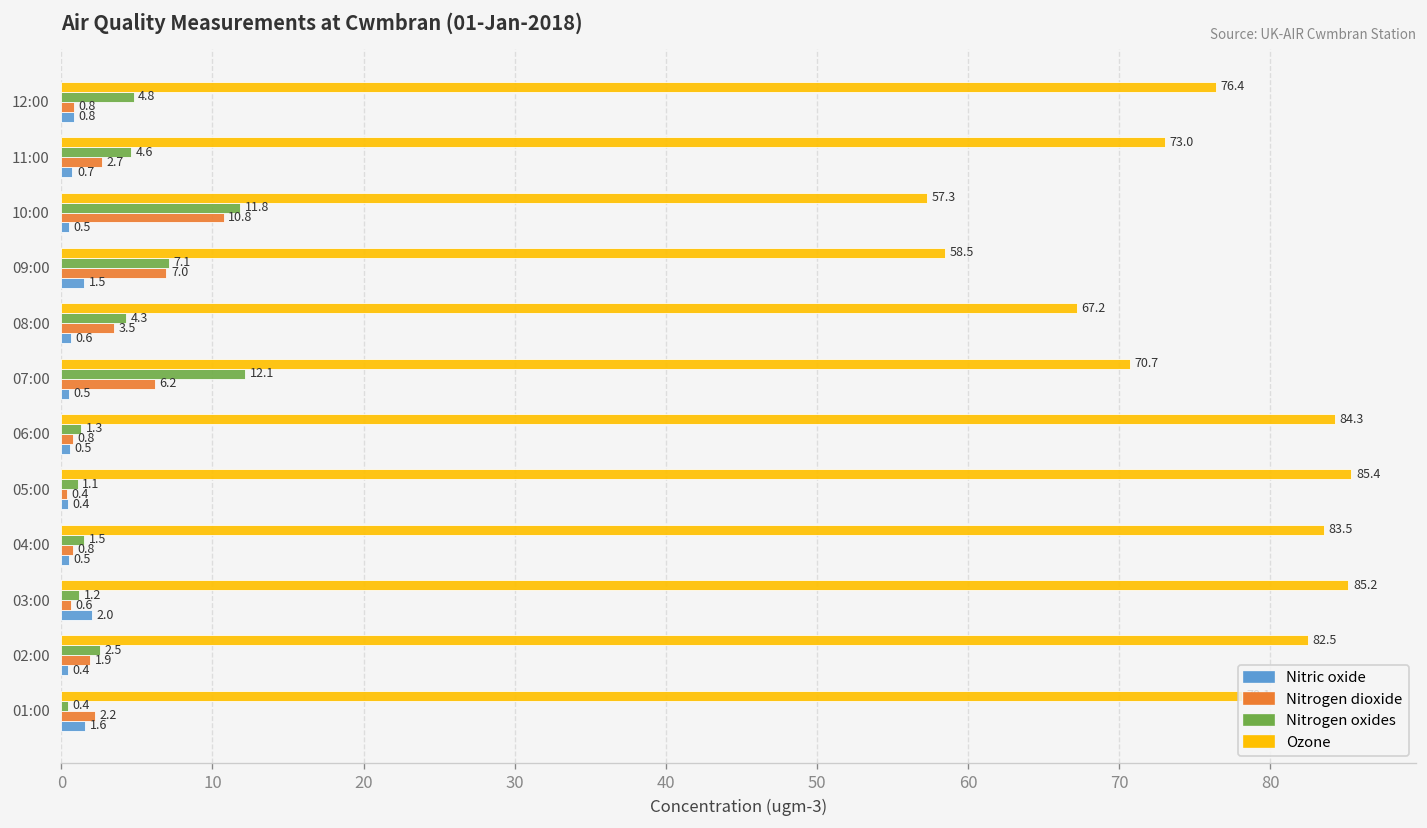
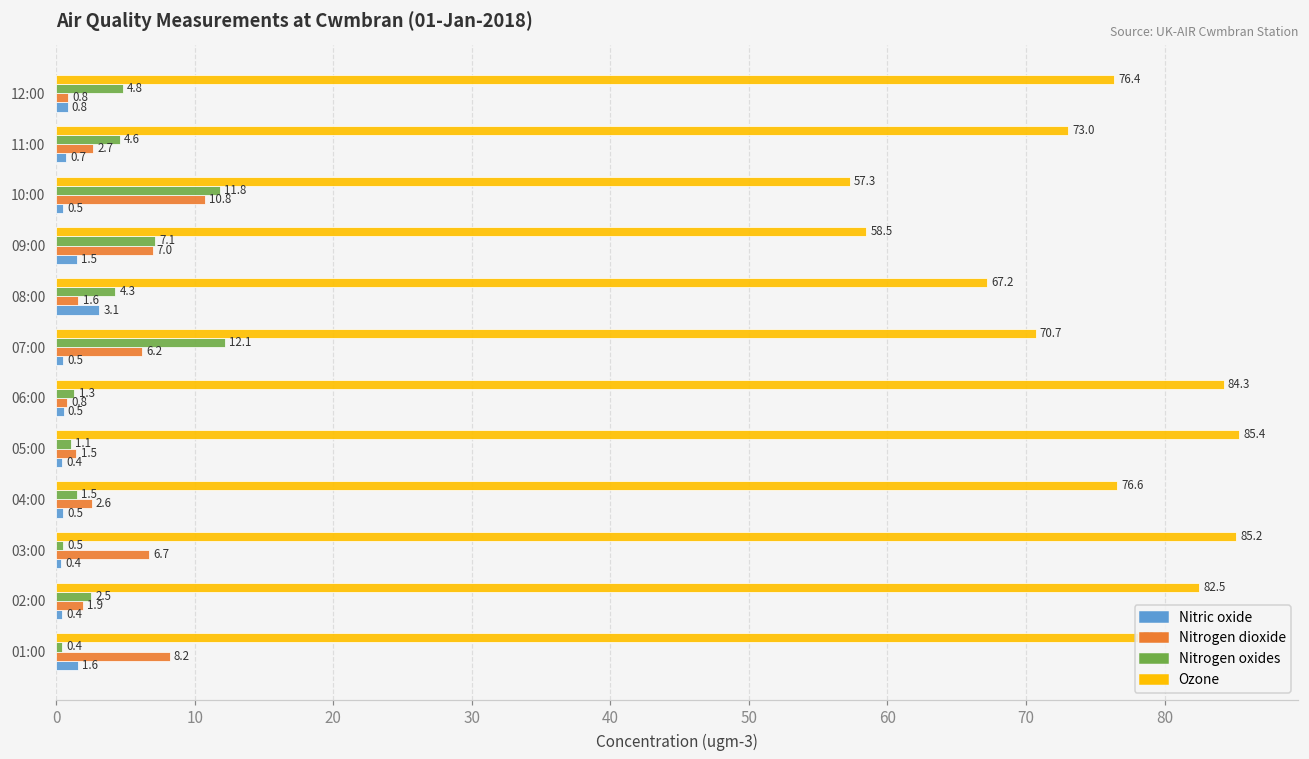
Nitrogen dioxide, 08:00: 3.5 -> 1.6
Nitric oxide, 08:00: 0.6 -> 3.1
Nitrogen dioxide, 05:00: 0.4 -> 1.5
Ozone, 04:00: 83.5 -> 76.6
Nitrogen dioxide, 04:00: 0.8 -> 2.6
Nitrogen oxides, 03:00: 1.2 -> 0.5
Nitrogen dioxide, 03:00: 0.6 -> 6.7
Nitric oxide, 03:00: 2.0 -> 0.4
Nitrogen dioxide, 01:00: 2.2 -> 8.2
